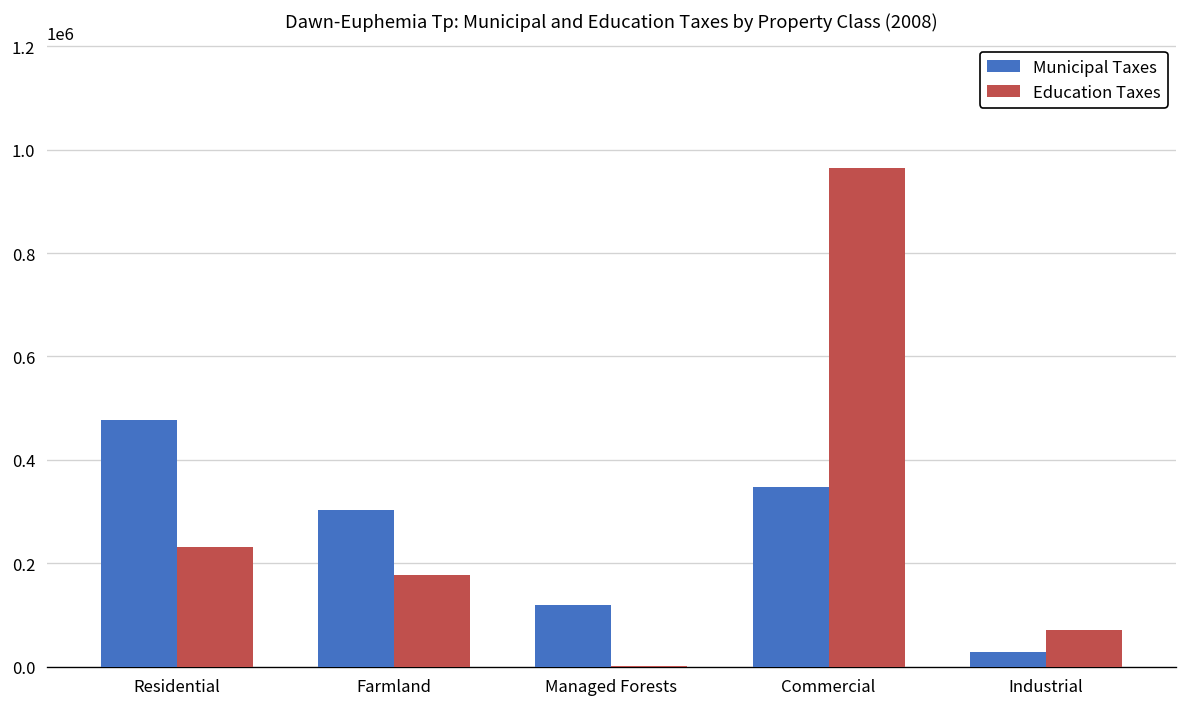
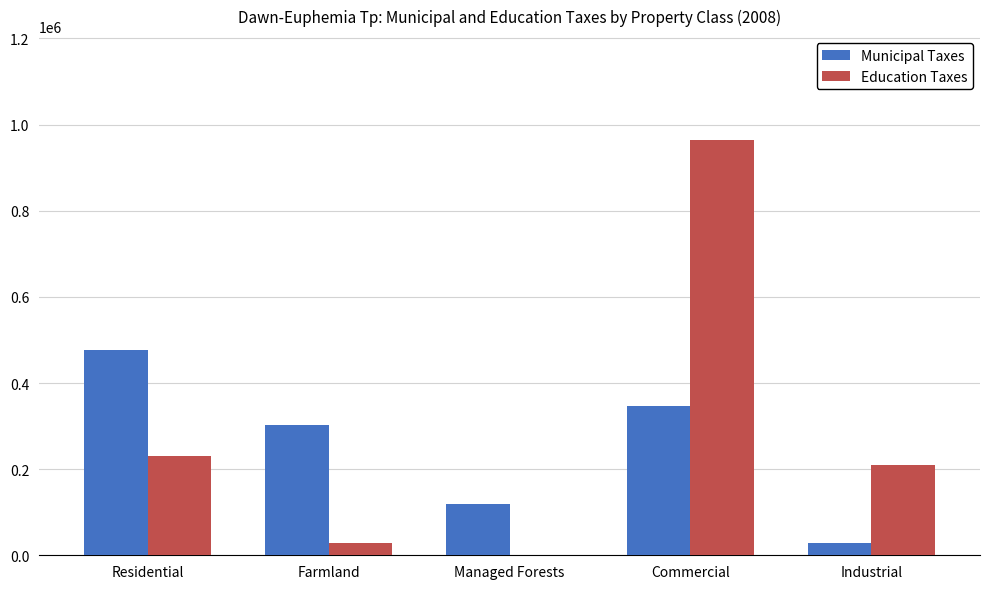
Education Taxes, Farmland: 180000 -> 30000
Education Taxes, Industrial: 70000 -> 210000
